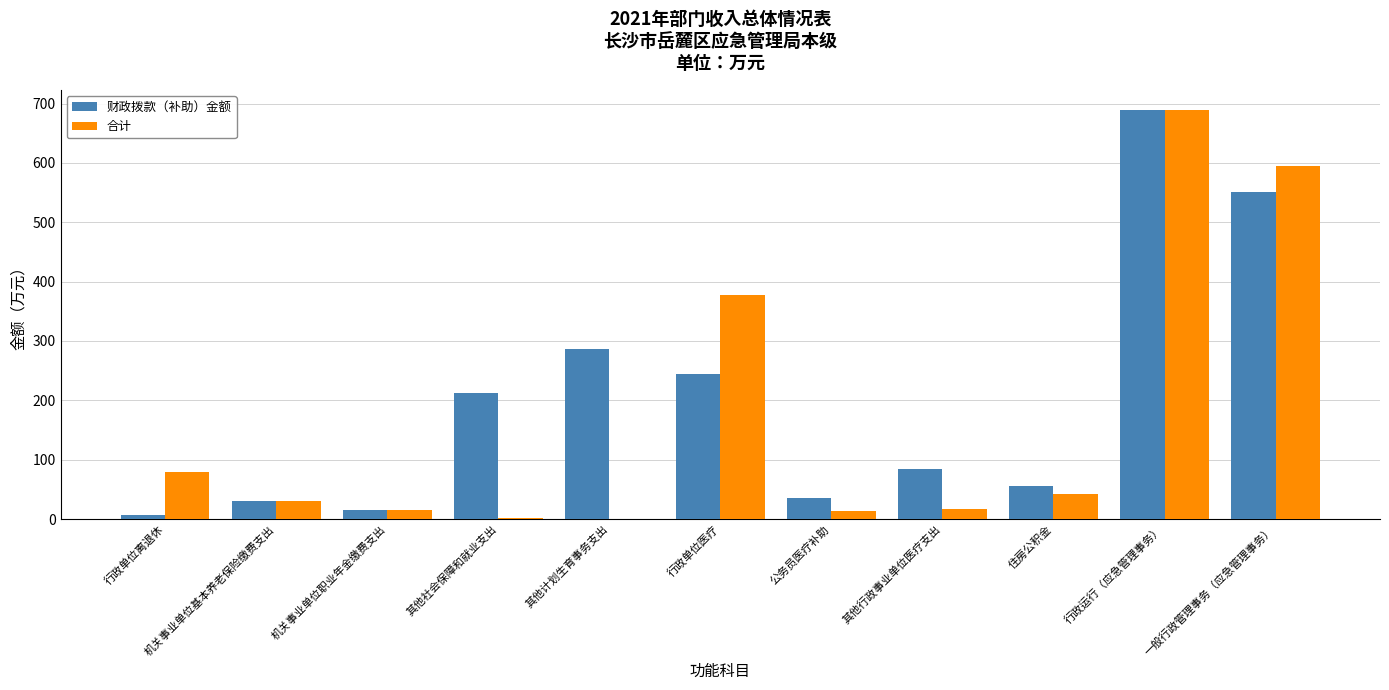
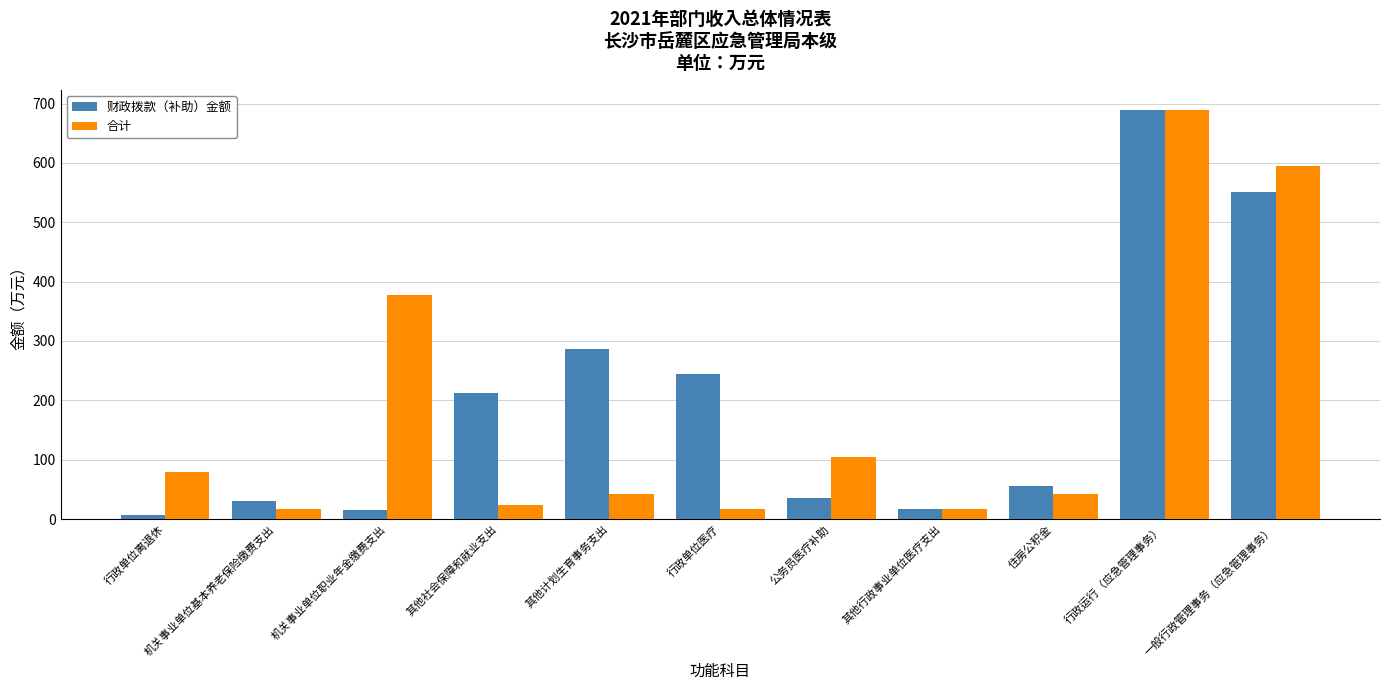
合计, 机关事业单位基本养老保险缴费支出: 30 -> 20
合计, 机关事业单位职业年金缴费支出: 20 -> 380
合计, 其他社会保障和就业支出: 0 -> 20
合计, 其他计划生育事务支出: 0 -> 40
合计, 行政单位医疗: 380 -> 20
合计, 公务员医疗补助: 10 -> 100
财政拨款（补助）金额, 其他行政事业单位医疗支出: 80 -> 20
